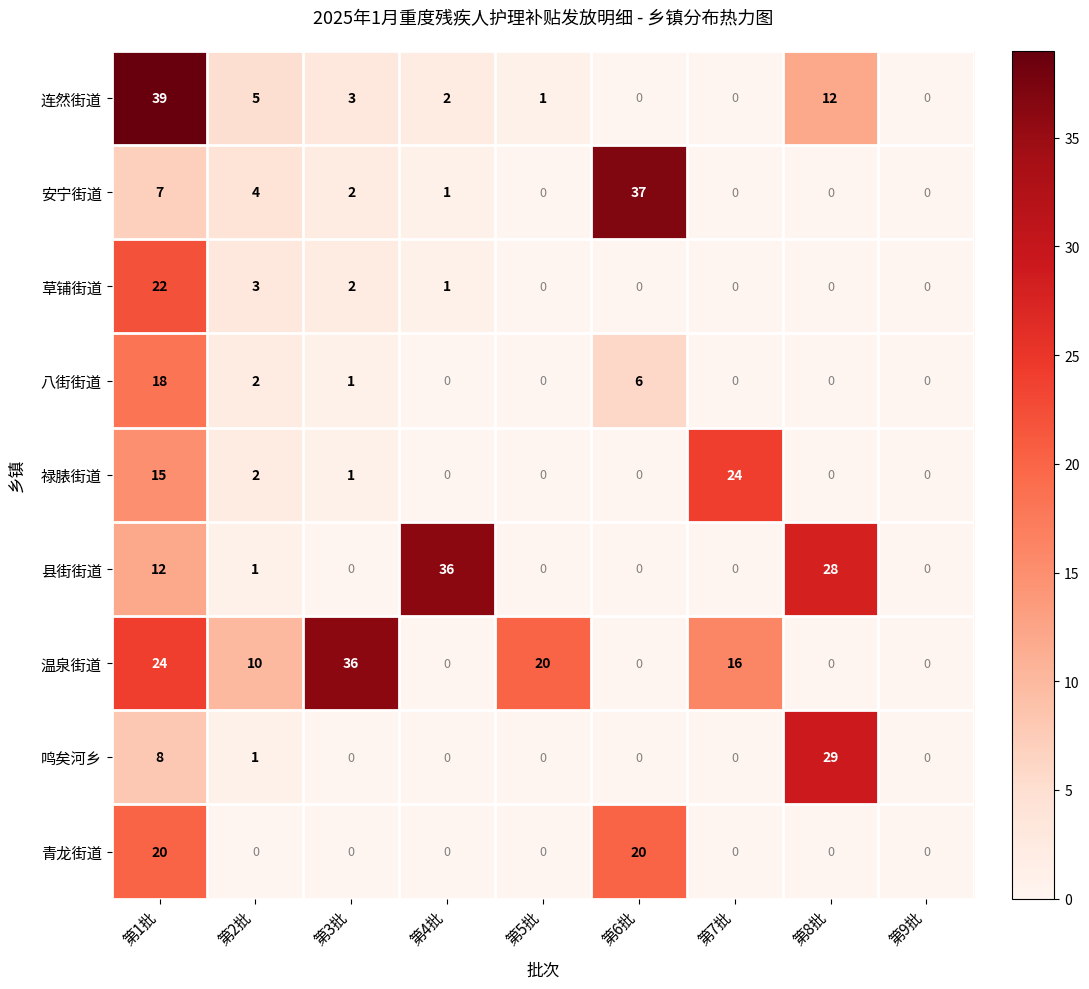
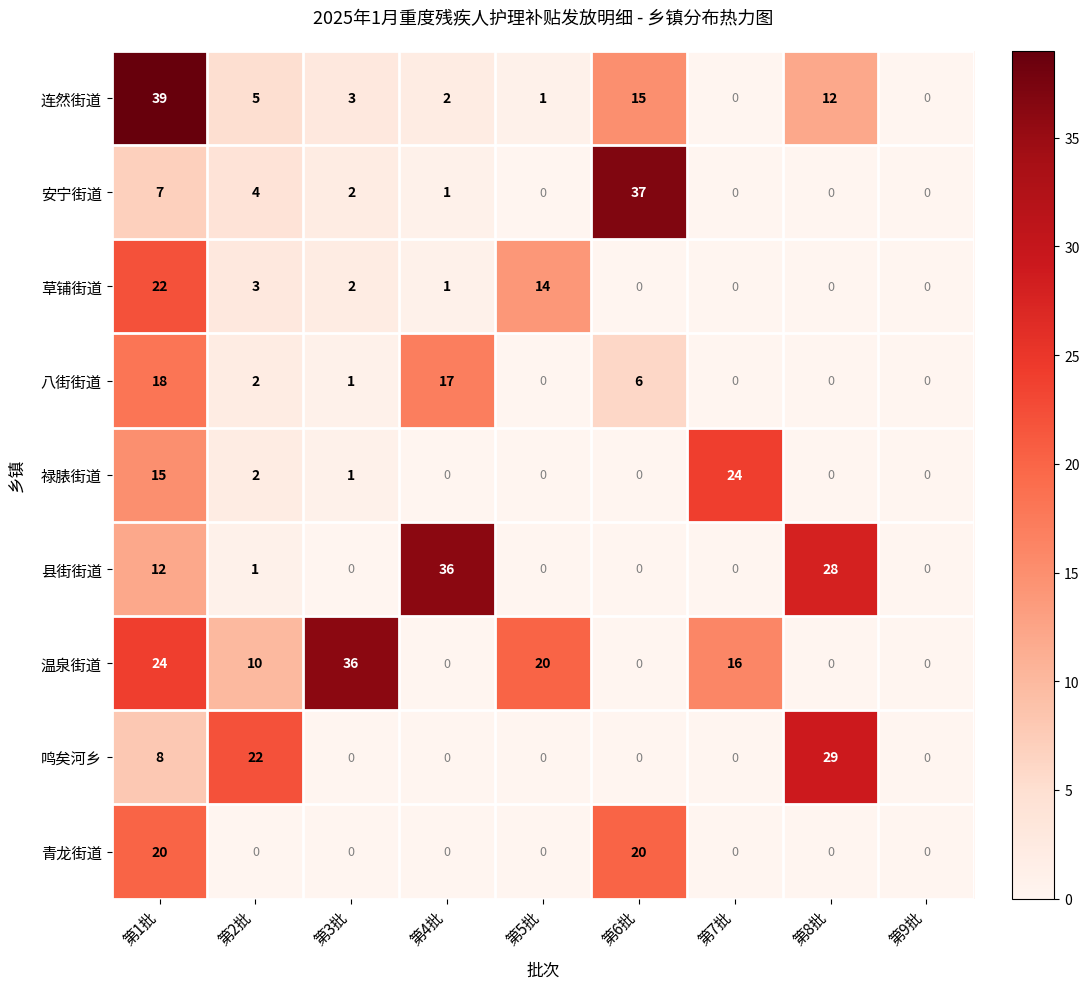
连然街道, 第6批: 0 -> 15
草铺街道, 第5批: 0 -> 14
八街街道, 第4批: 0 -> 17
鸣矣河乡, 第2批: 1 -> 22
